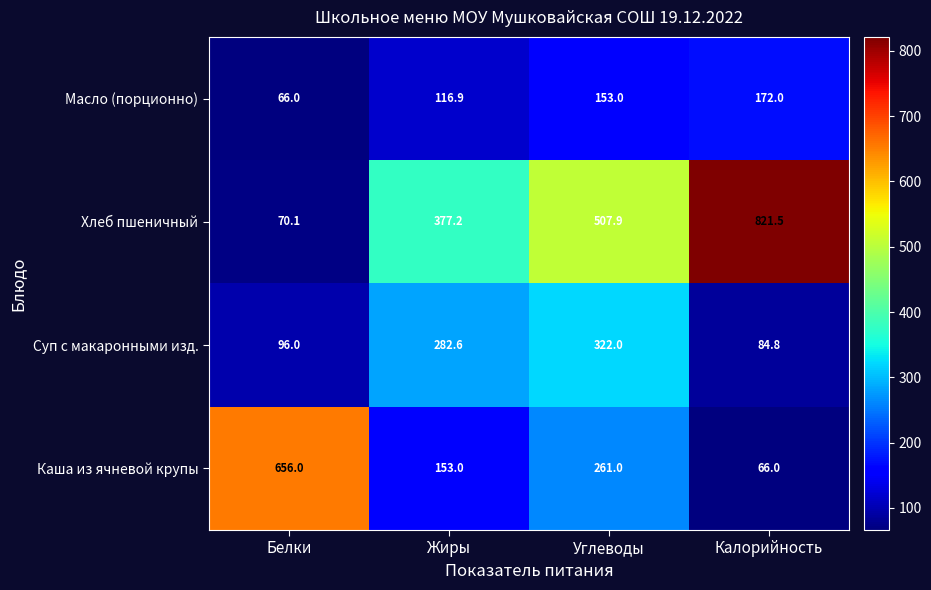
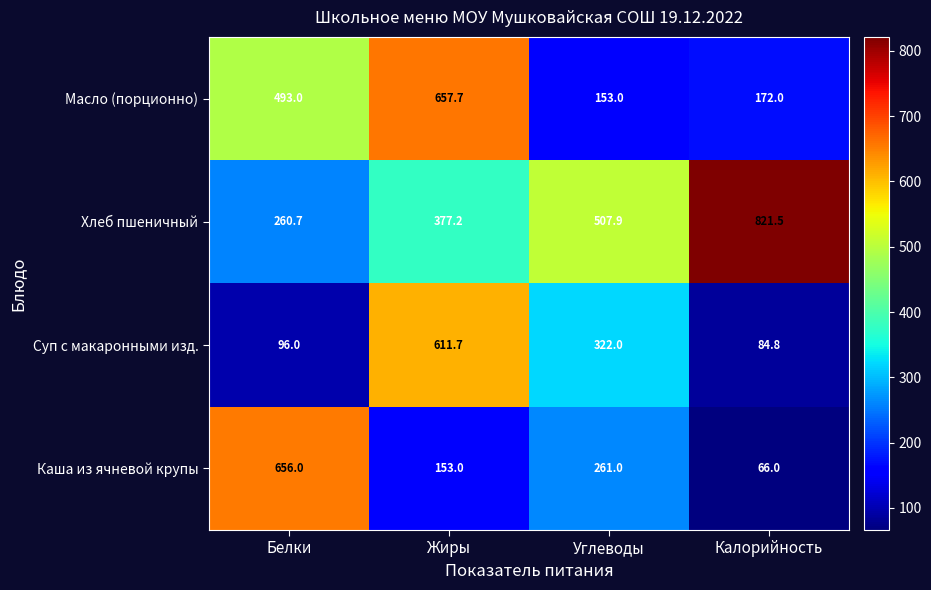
Масло (порционно), Белки: 66.0 -> 493.0
Масло (порционно), Жиры: 116.9 -> 657.7
Хлеб пшеничный, Белки: 70.1 -> 260.7
Суп с макаронными изд., Жиры: 282.6 -> 611.7
